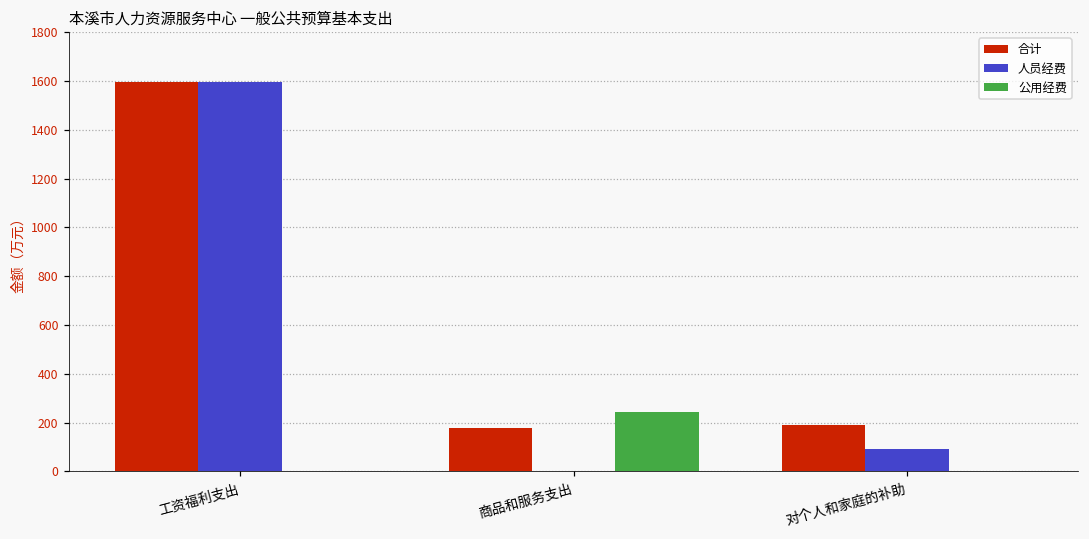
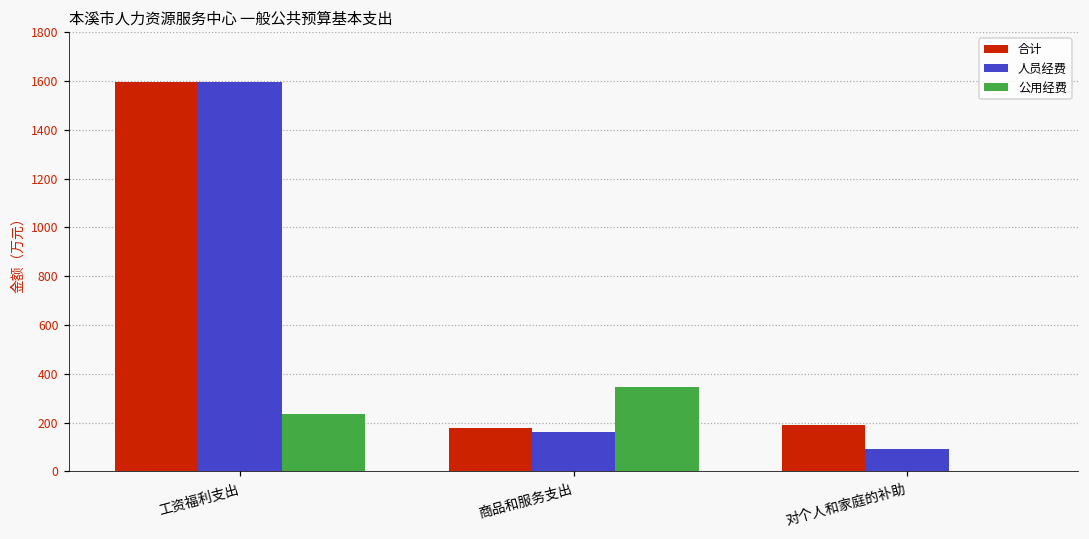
公用经费, 工资福利支出: 0 -> 230
人员经费, 商品和服务支出: 0 -> 160
公用经费, 商品和服务支出: 240 -> 350
